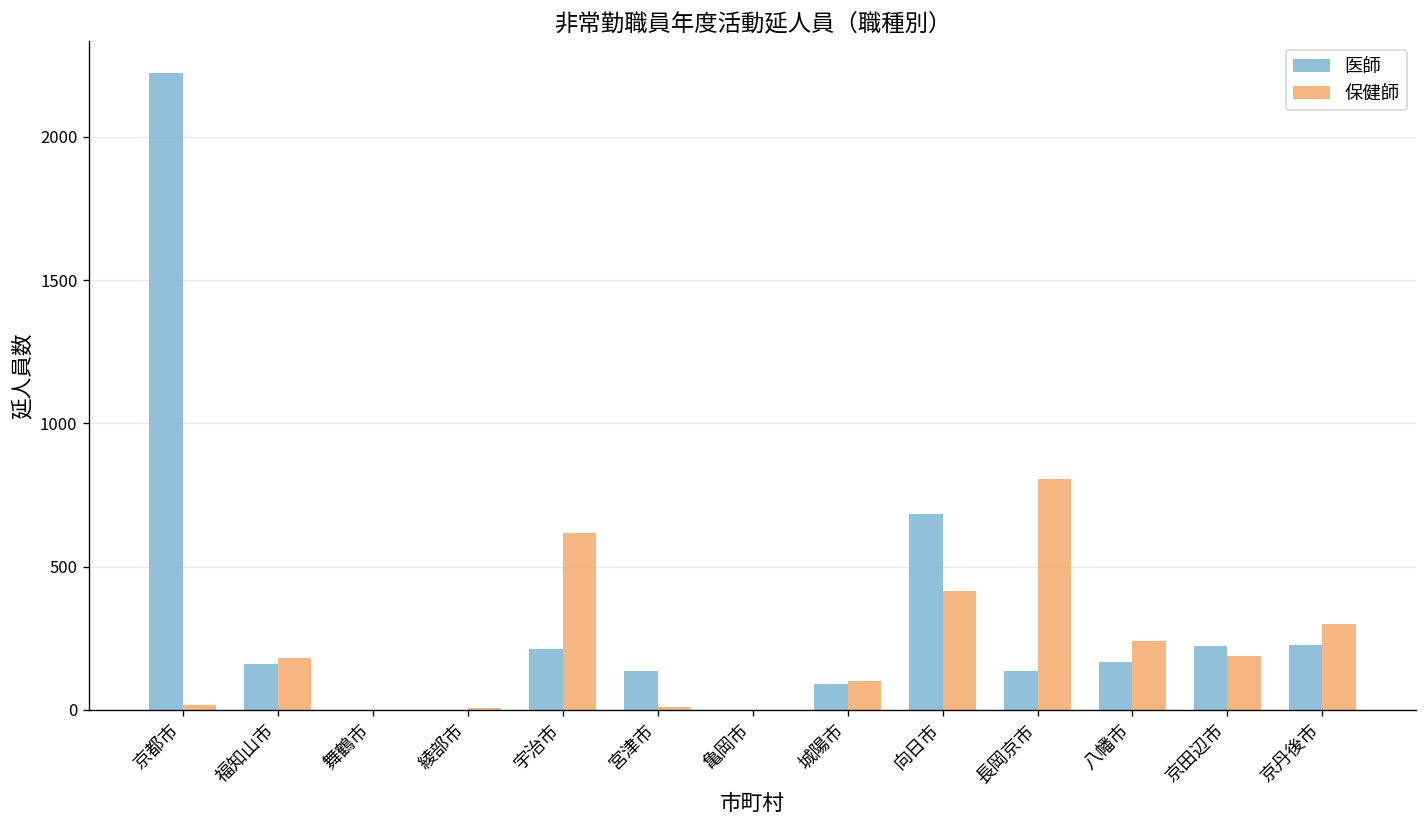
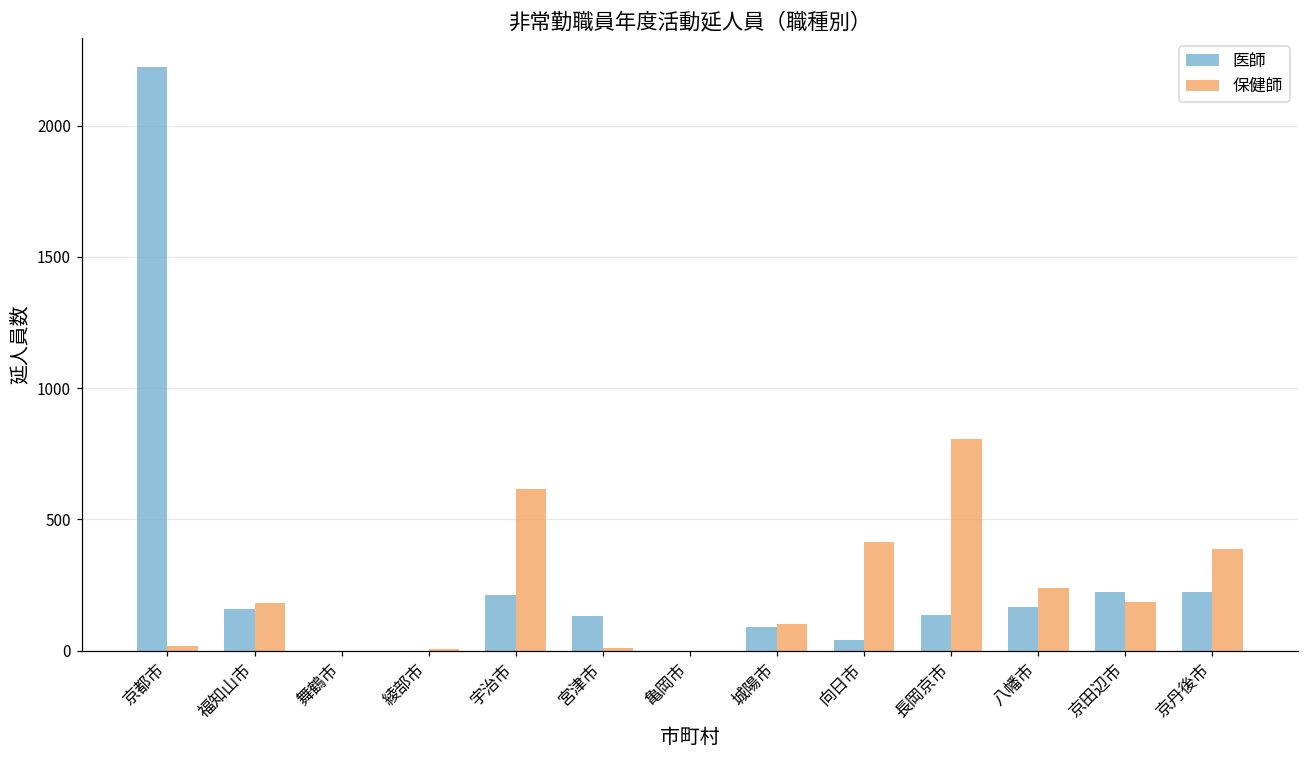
医師, 向日市: 680 -> 40
保健師, 京丹後市: 300 -> 390
